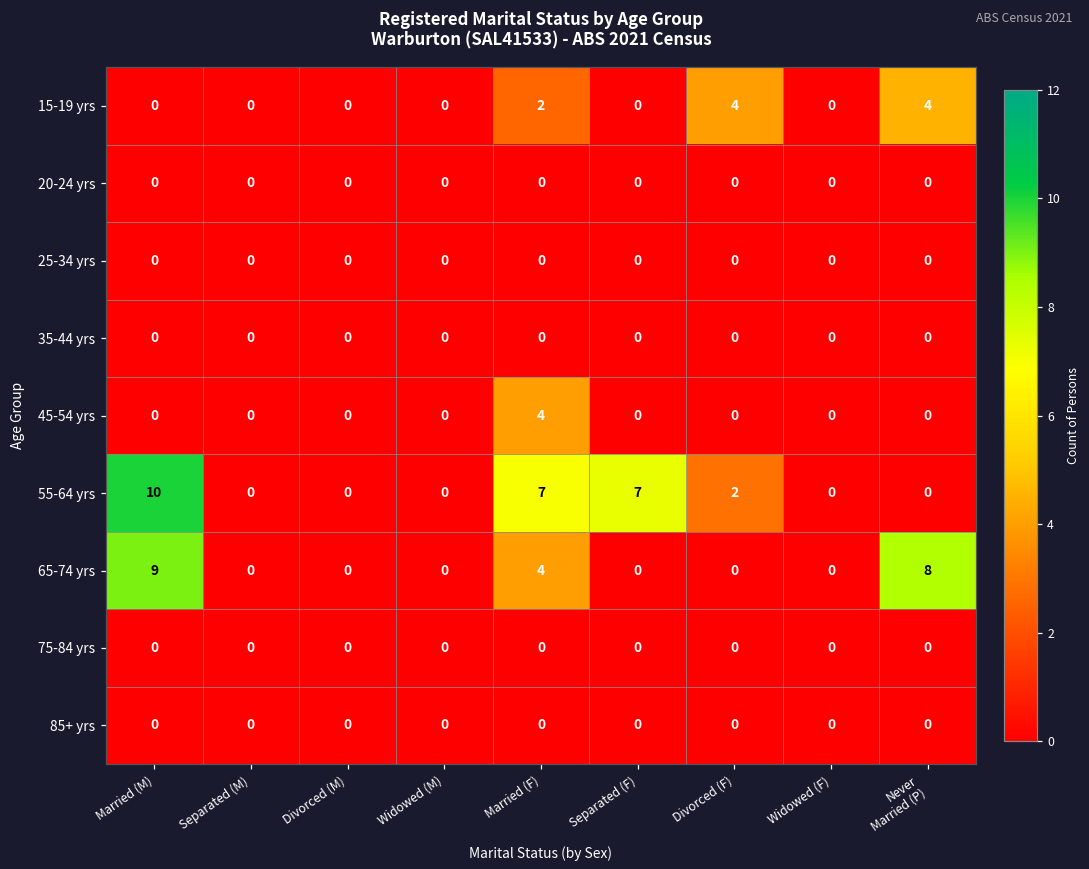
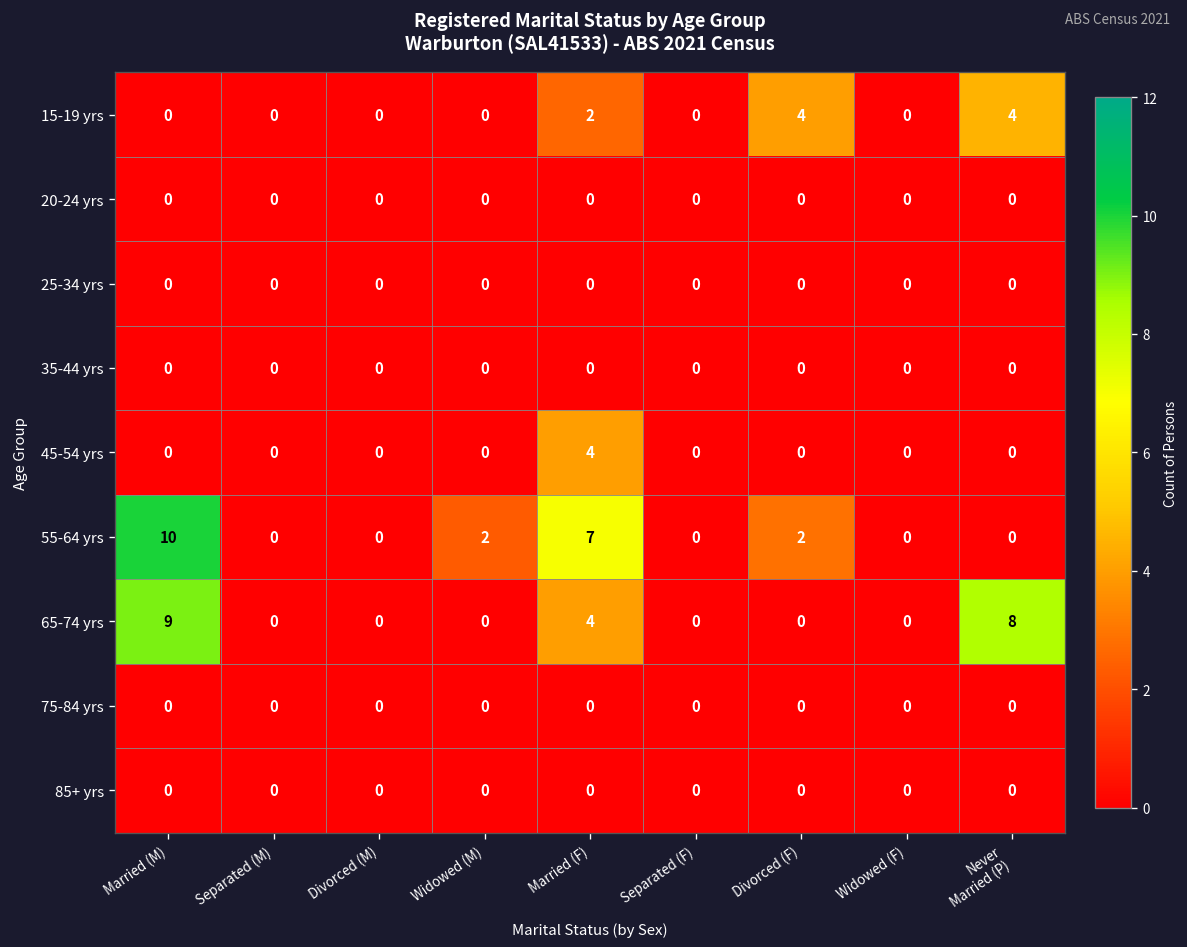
55-64 yrs, Widowed (M): 0 -> 2
55-64 yrs, Separated (F): 7 -> 0
